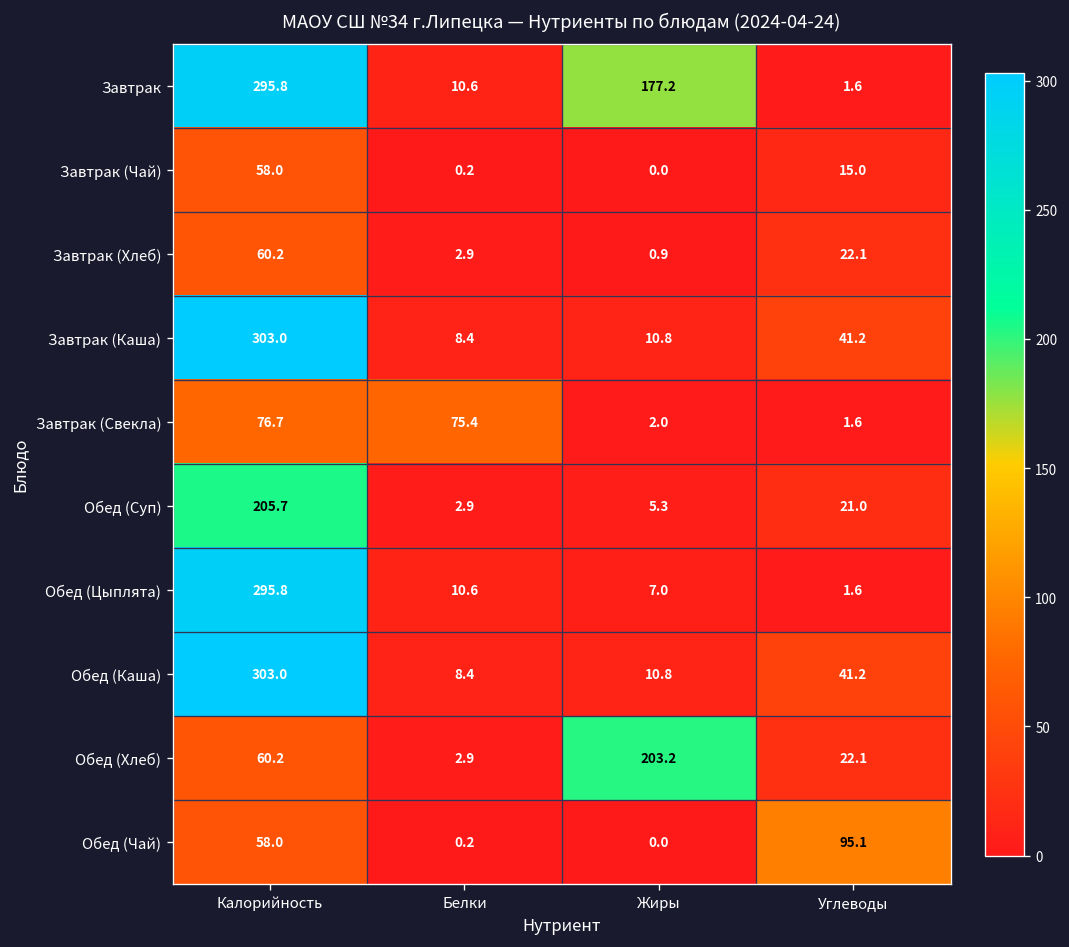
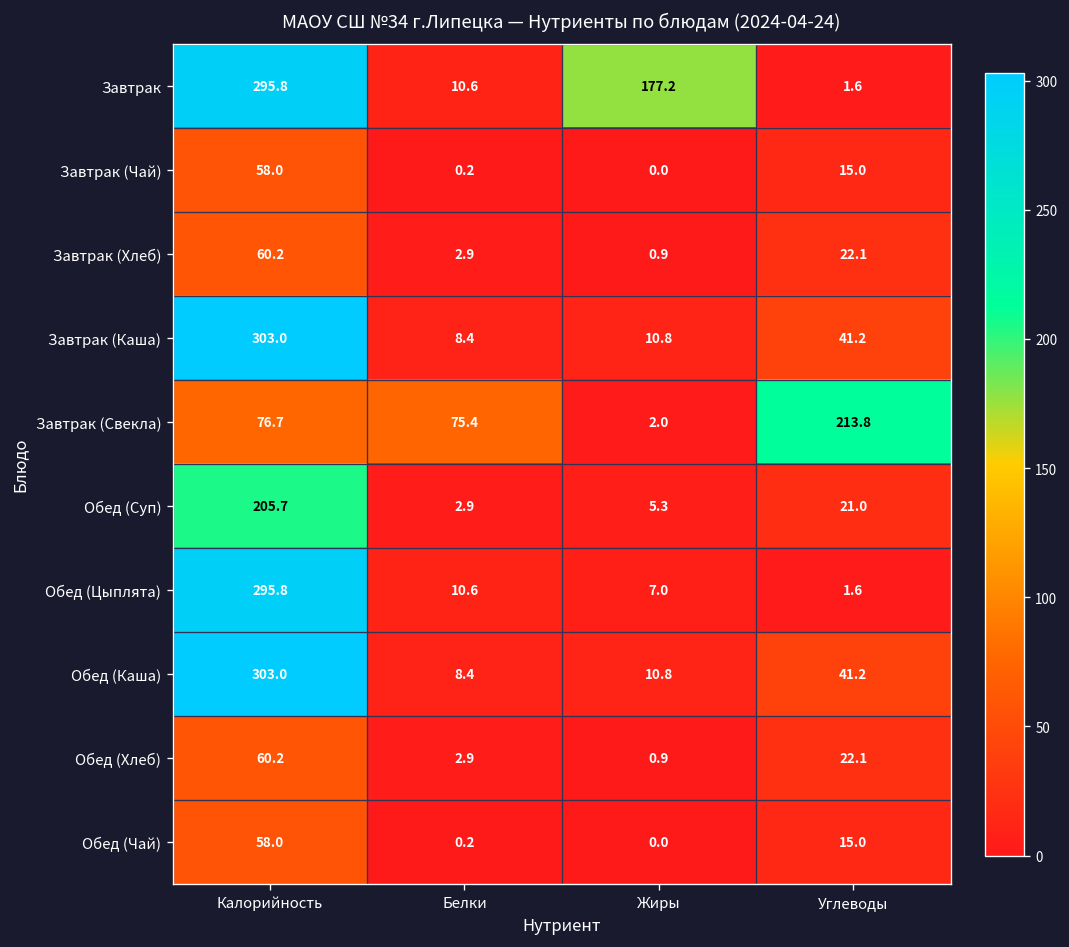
Завтрак (Свекла), Углеводы: 1.6 -> 213.8
Обед (Хлеб), Жиры: 203.2 -> 0.9
Обед (Чай), Углеводы: 95.1 -> 15.0
